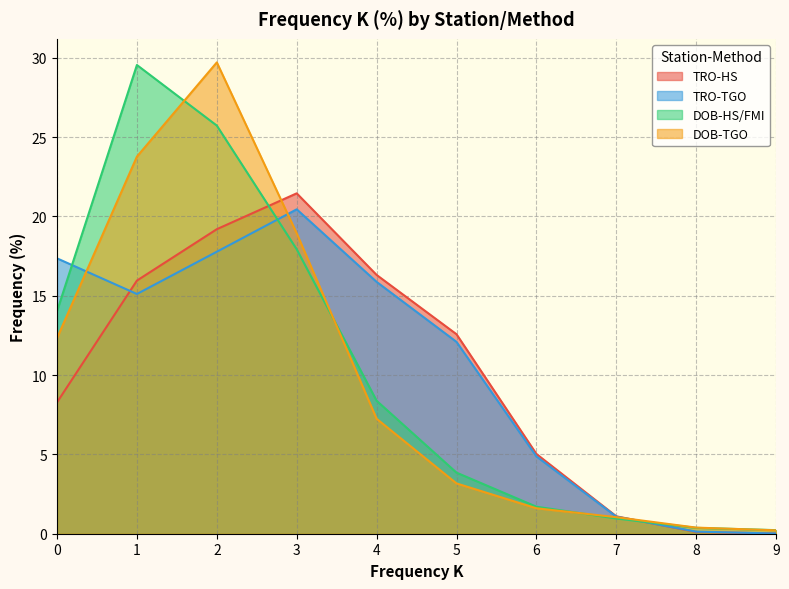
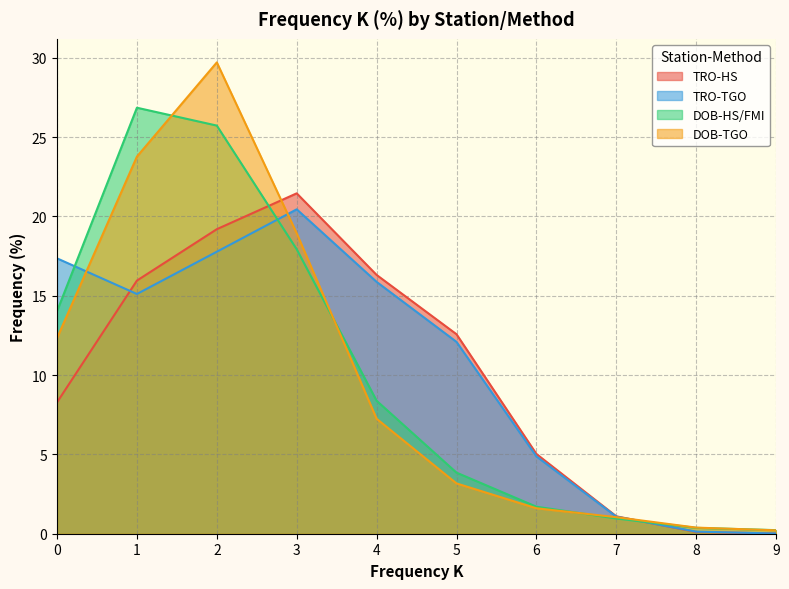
DOB-HS/FMI, 1: 29.5 -> 26.8
